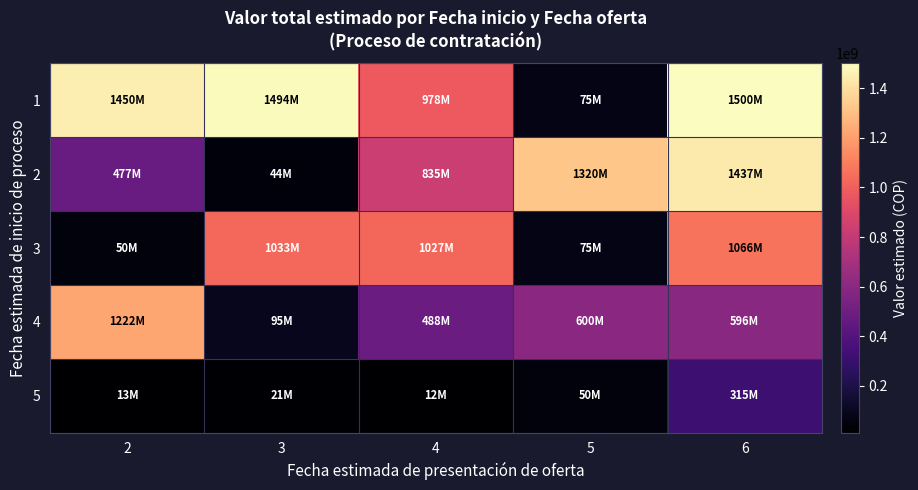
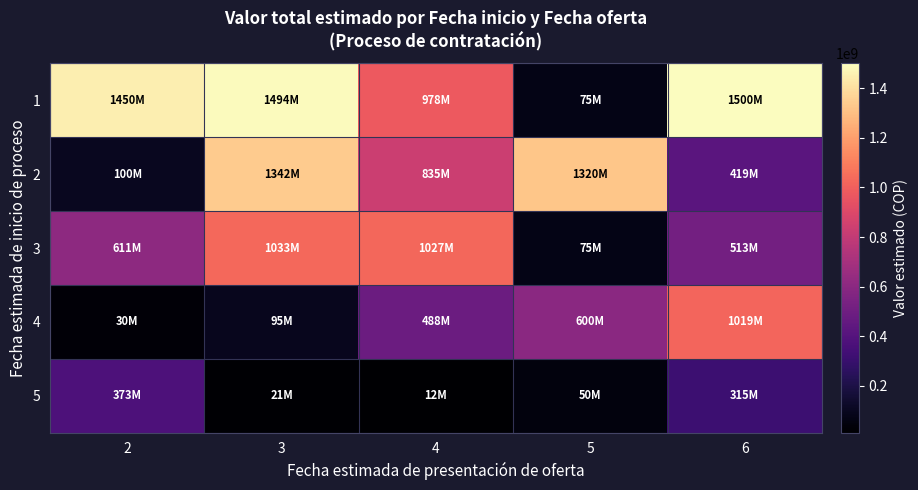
2, 2: 477M -> 100M
2, 3: 44M -> 1342M
2, 6: 1437M -> 419M
3, 2: 50M -> 611M
3, 6: 1066M -> 513M
4, 2: 1222M -> 30M
4, 6: 596M -> 1019M
5, 2: 13M -> 373M
